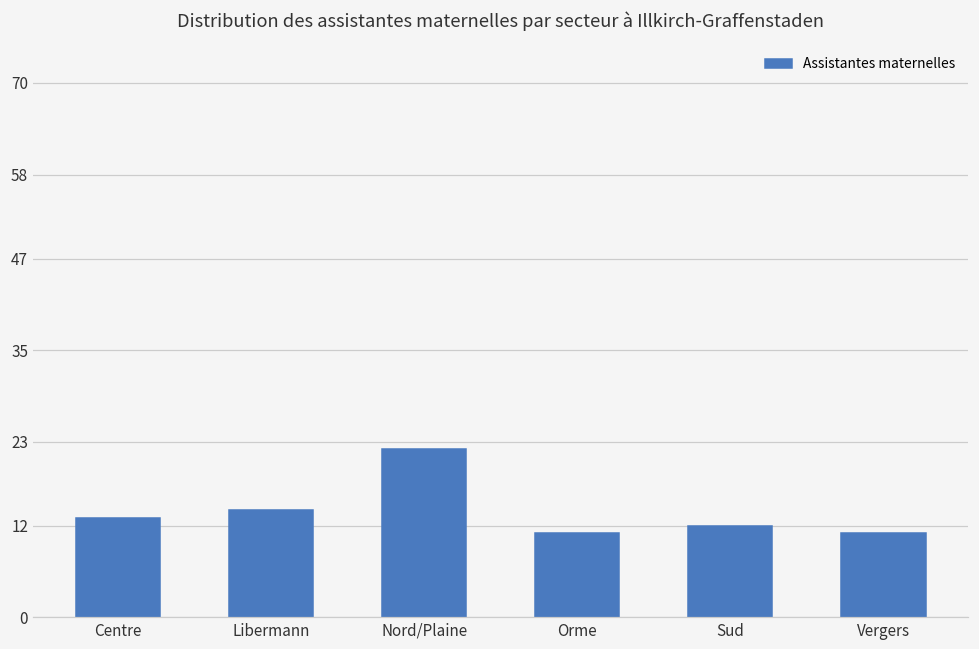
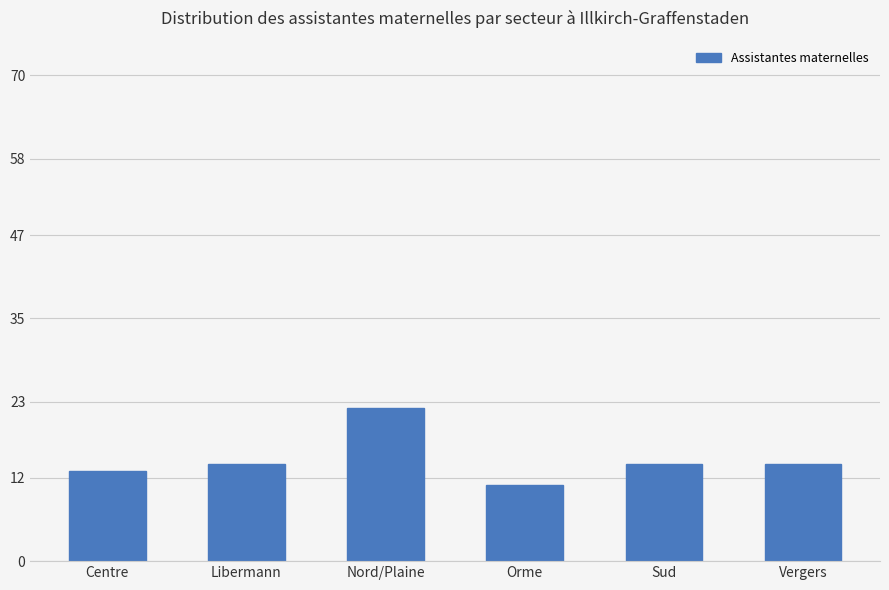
Sud: 12 -> 14
Vergers: 11 -> 14
